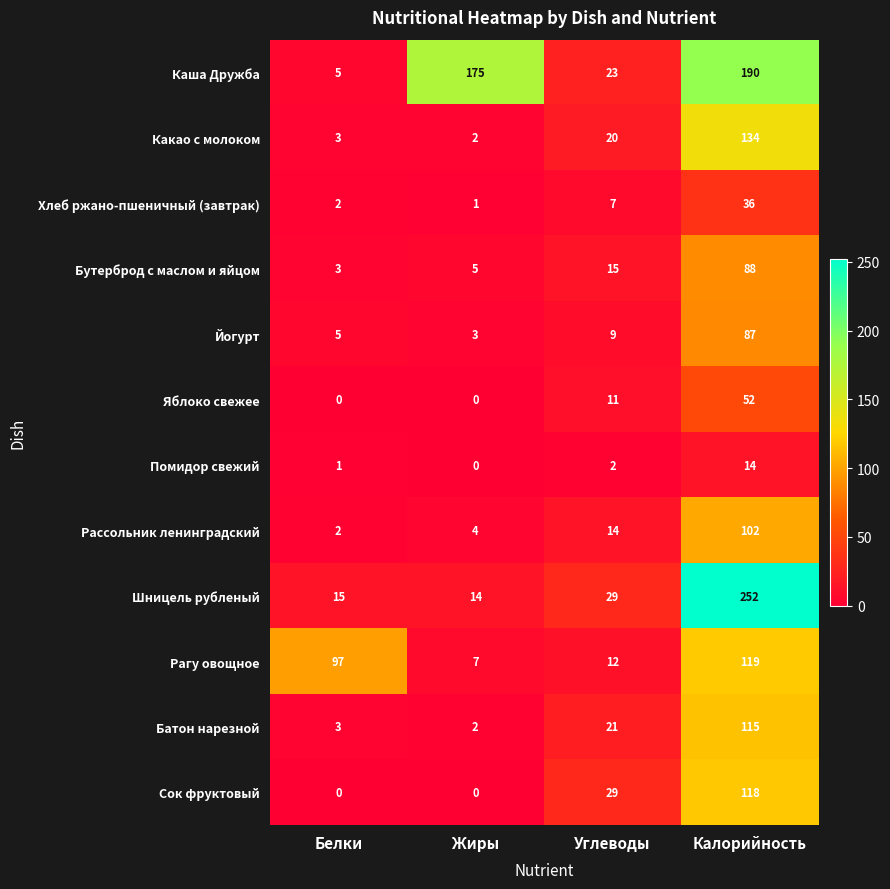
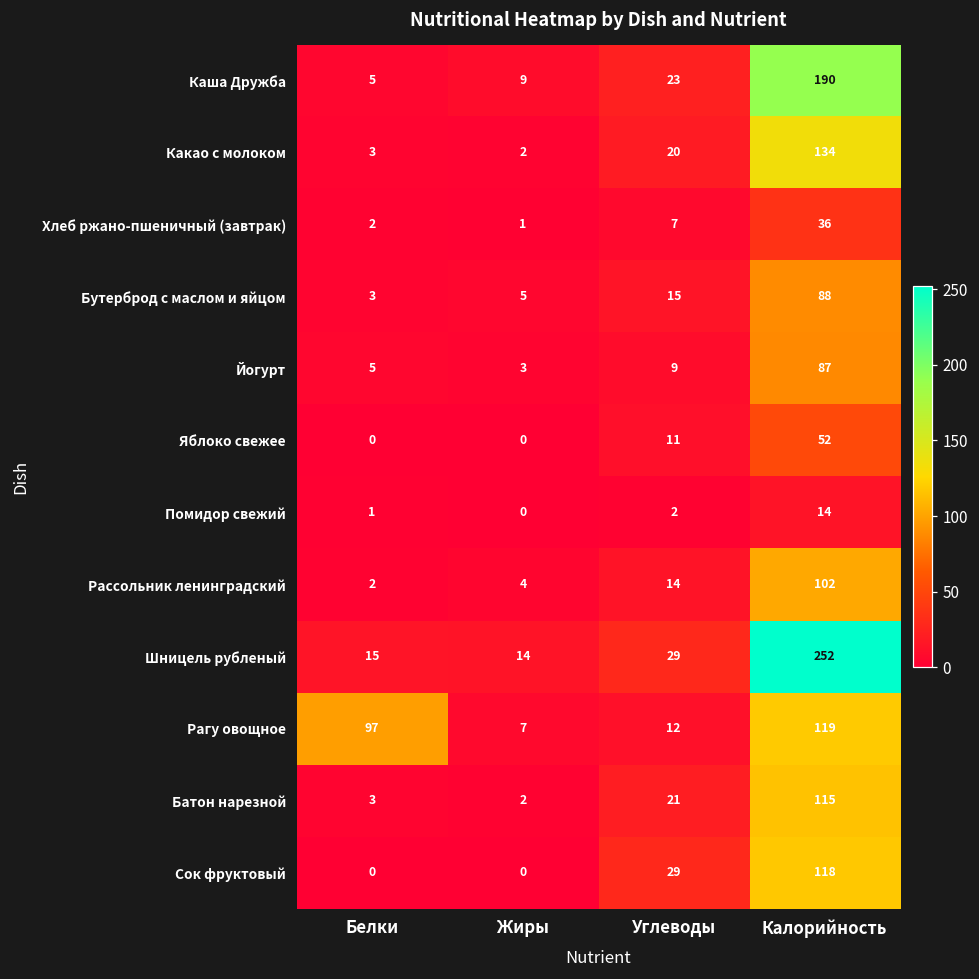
Каша Дружба, Жиры: 175 -> 9
